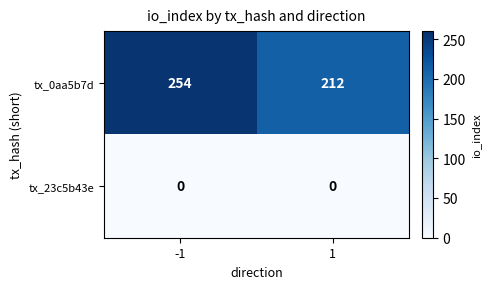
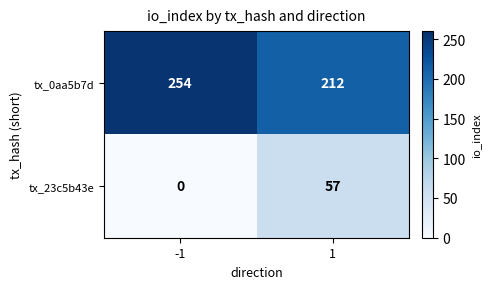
tx_23c5b43e, 1: 0 -> 57
